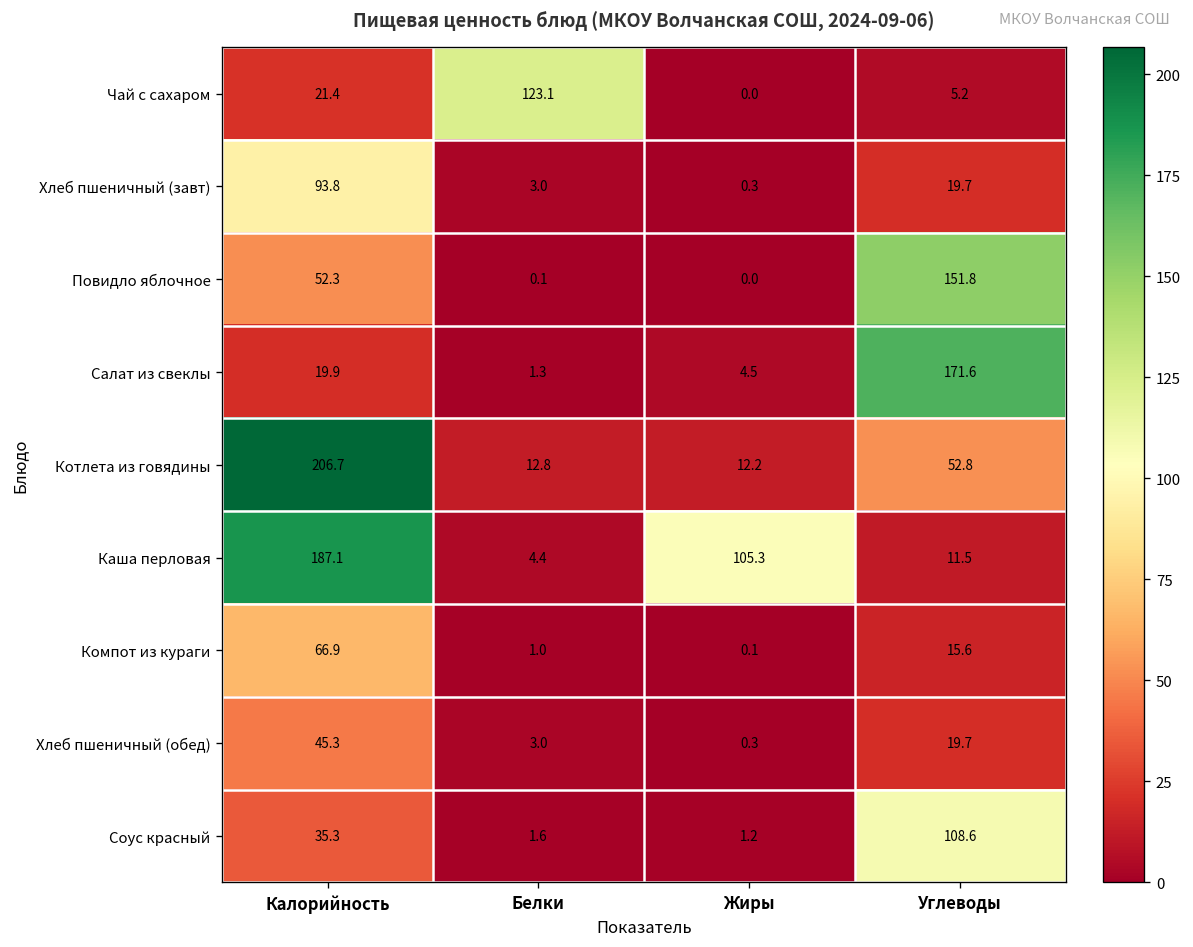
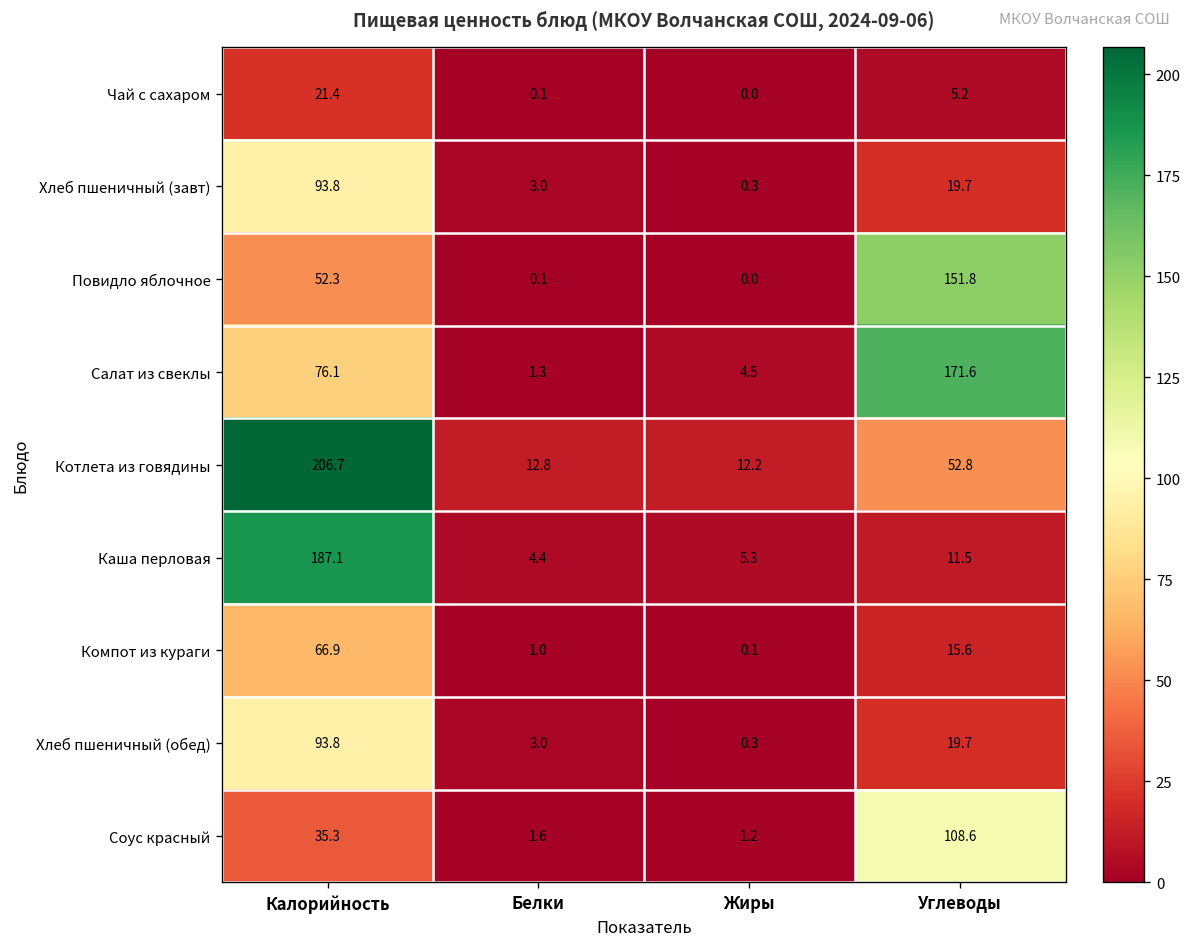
Чай с сахаром, Белки: 123.1 -> 0.1
Салат из свеклы, Калорийность: 19.9 -> 76.1
Каша перловая, Жиры: 105.3 -> 5.3
Хлеб пшеничный (обед), Калорийность: 45.3 -> 93.8
